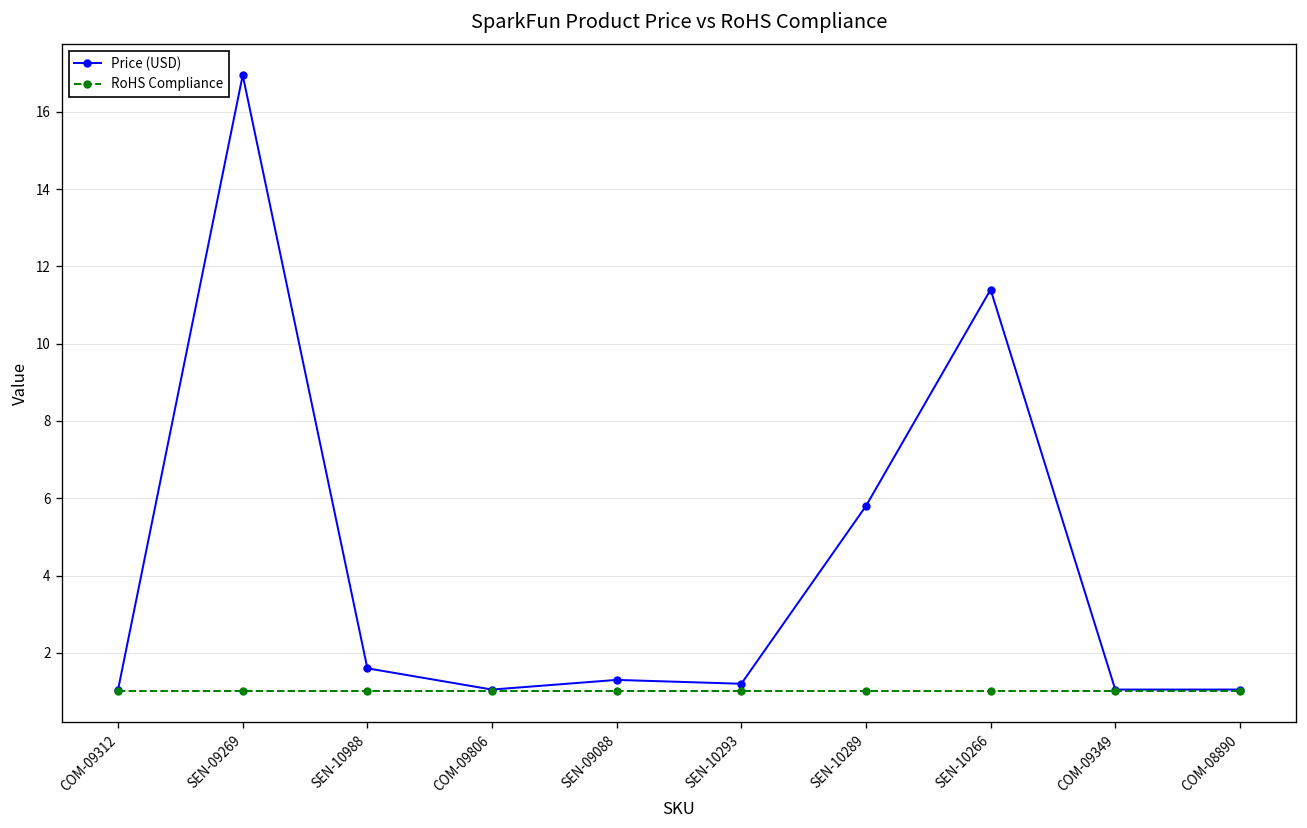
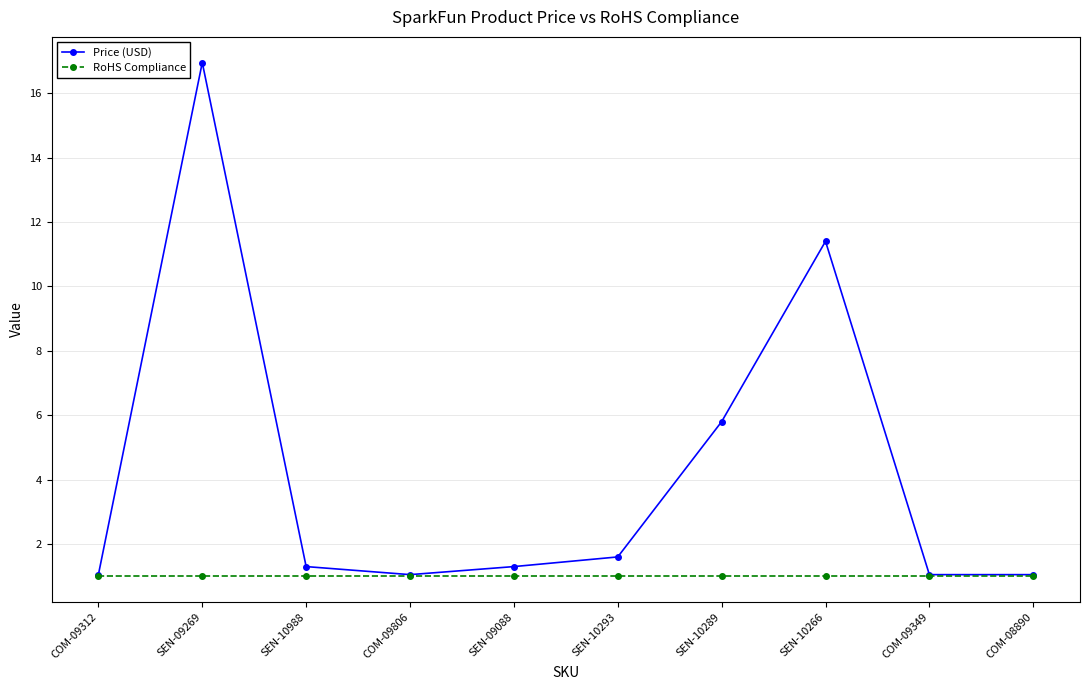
Price (USD), SEN-10988: 1.6 -> 1.3
Price (USD), SEN-10293: 1.2 -> 1.6
